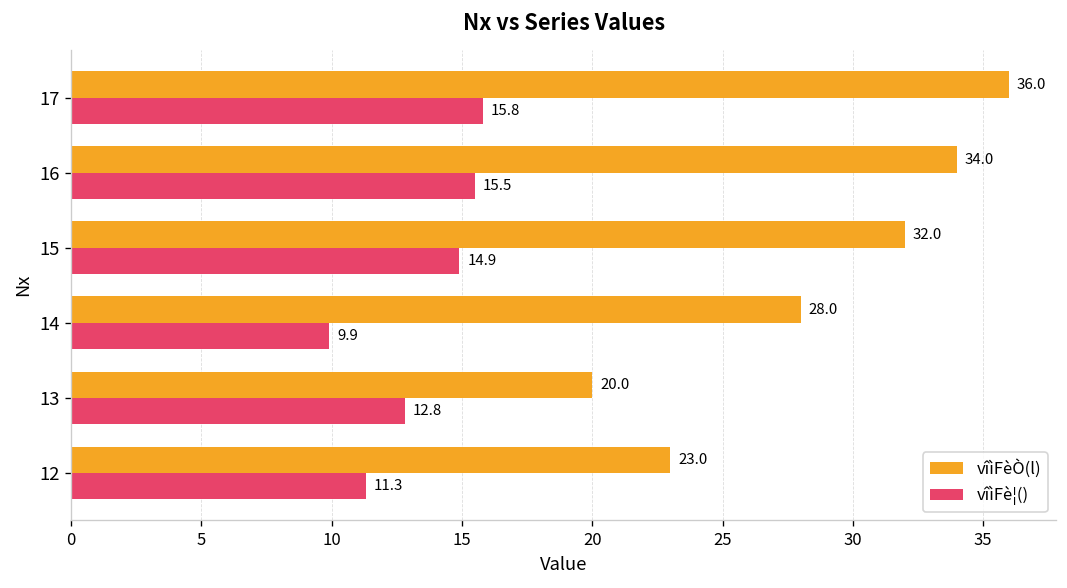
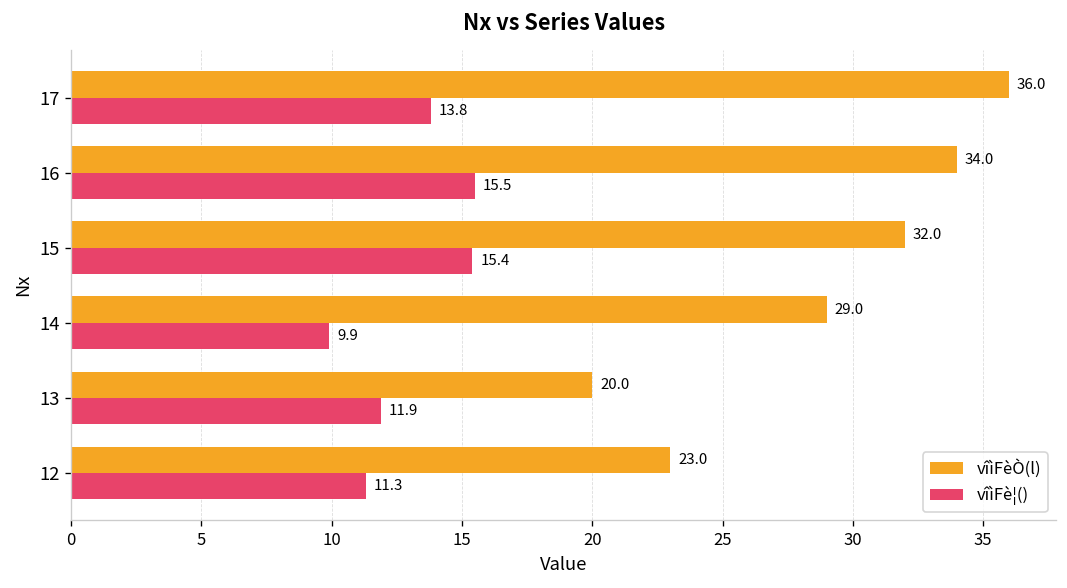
vîìFè¦(), 17: 15.8 -> 13.8
vîìFè¦(), 15: 14.9 -> 15.4
vîìFèÒ(l), 14: 28.0 -> 29.0
vîìFè¦(), 13: 12.8 -> 11.9
